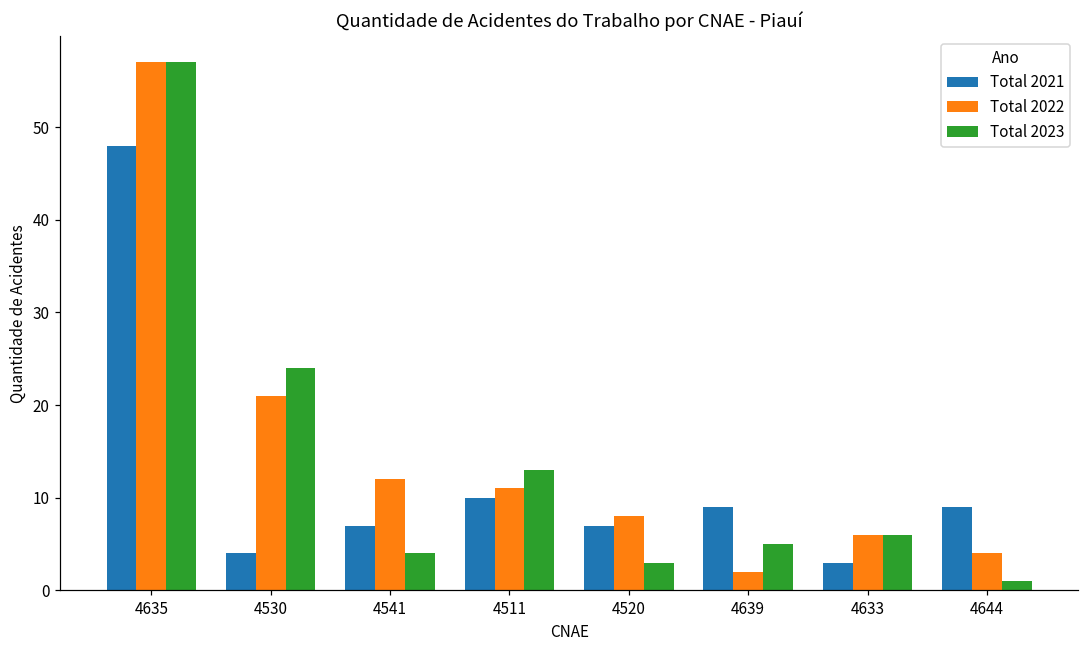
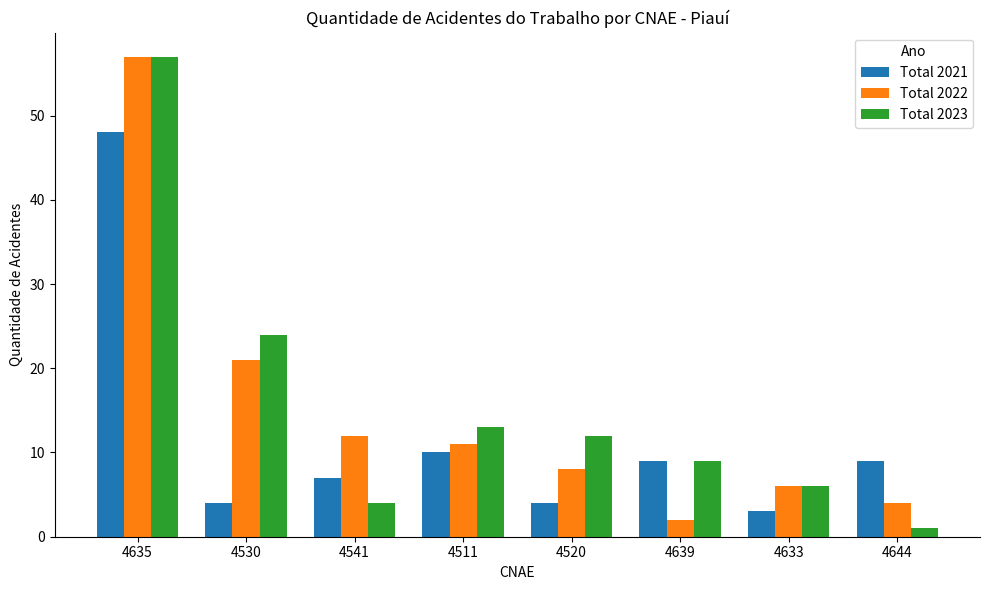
Total 2021, 4520: 7 -> 4
Total 2023, 4520: 3 -> 12
Total 2023, 4639: 5 -> 9
